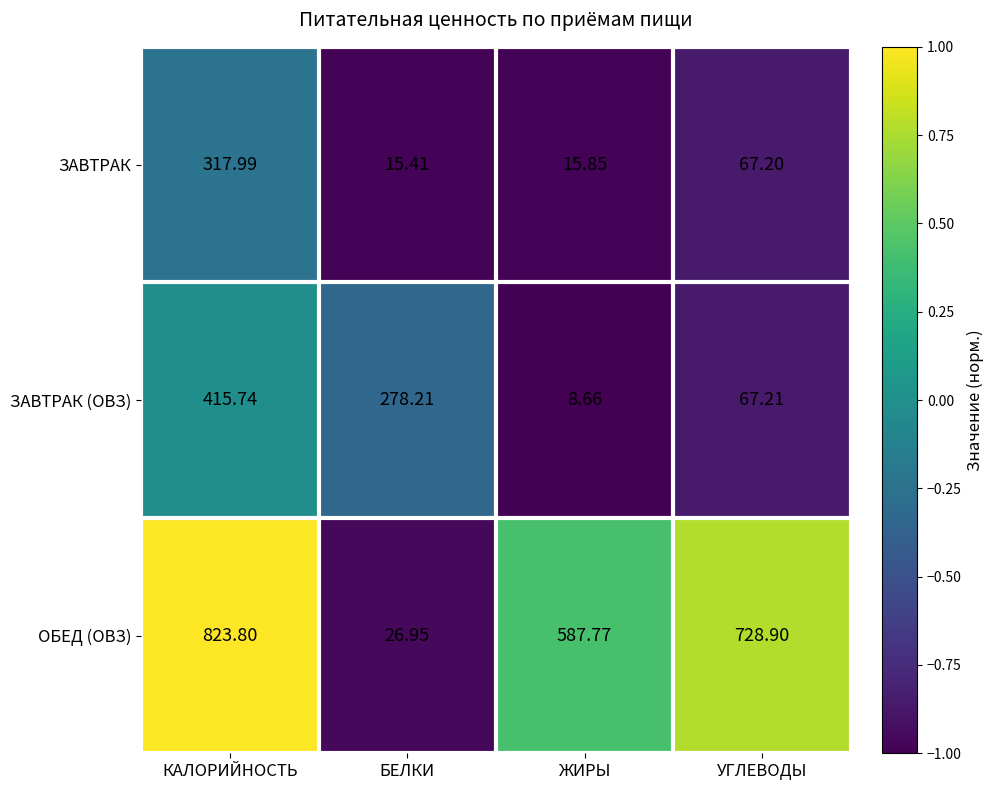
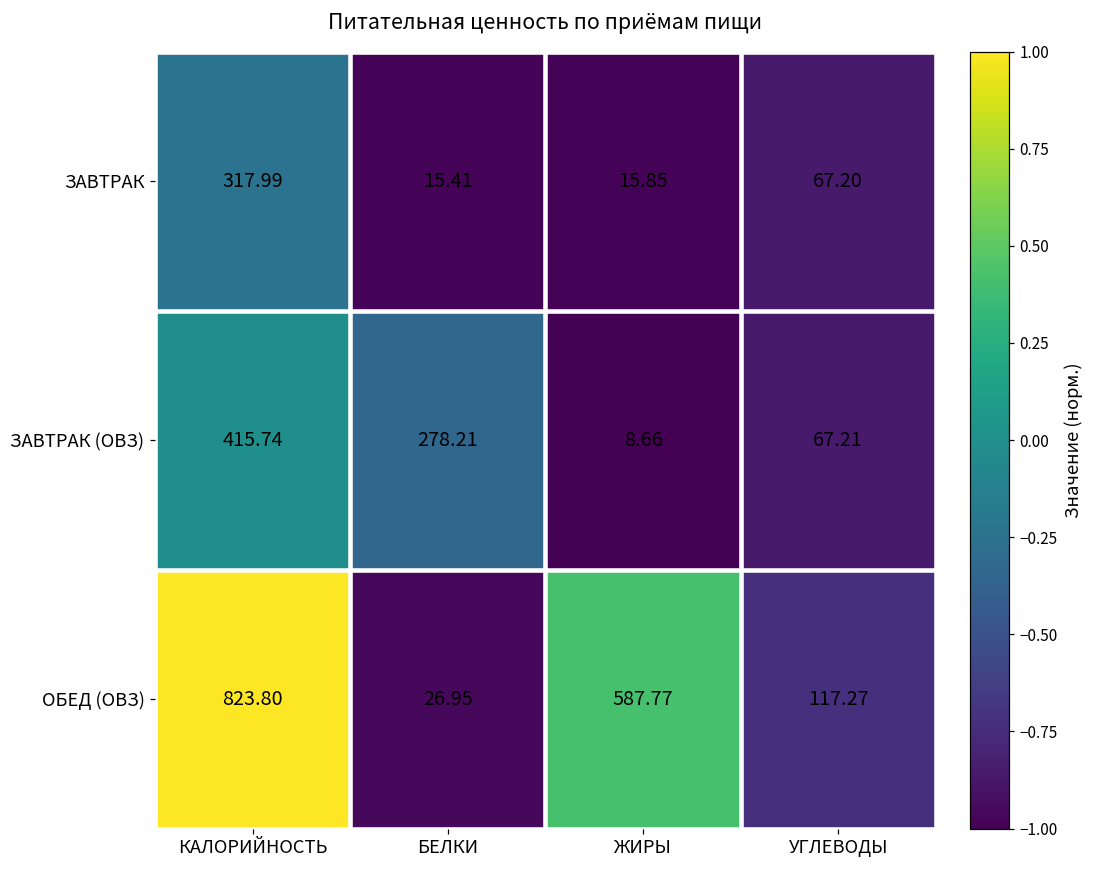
ОБЕД (ОВЗ), УГЛЕВОДЫ: 728.90 -> 117.27
